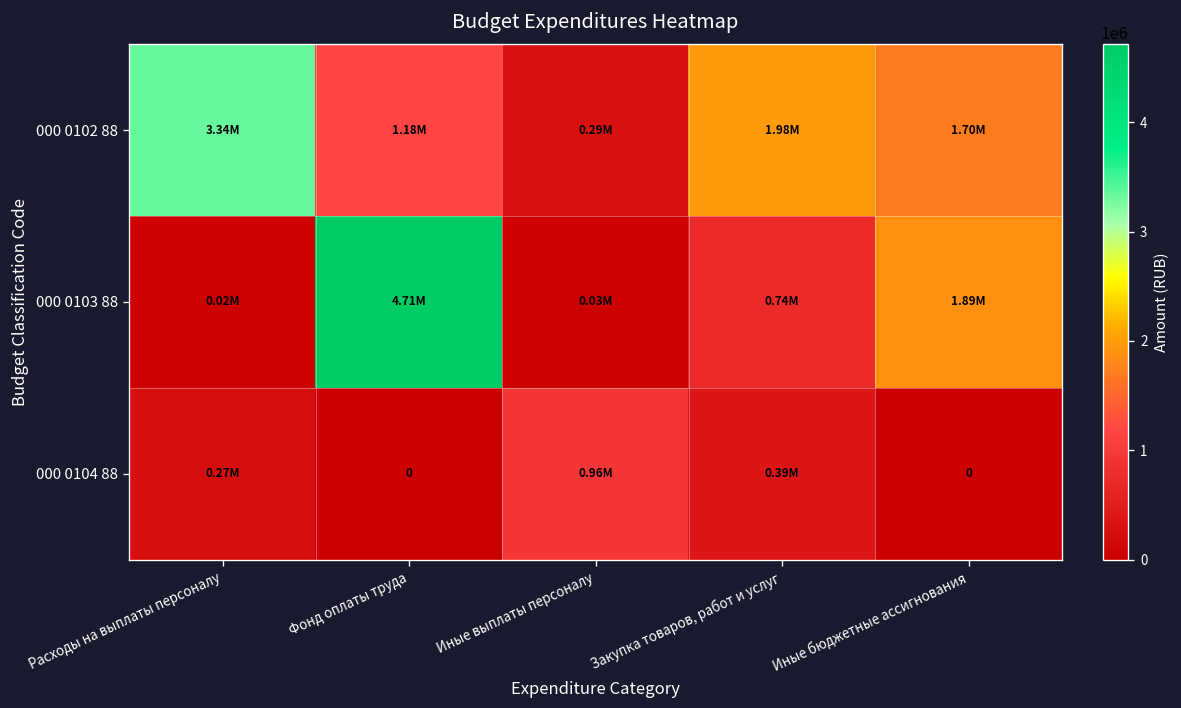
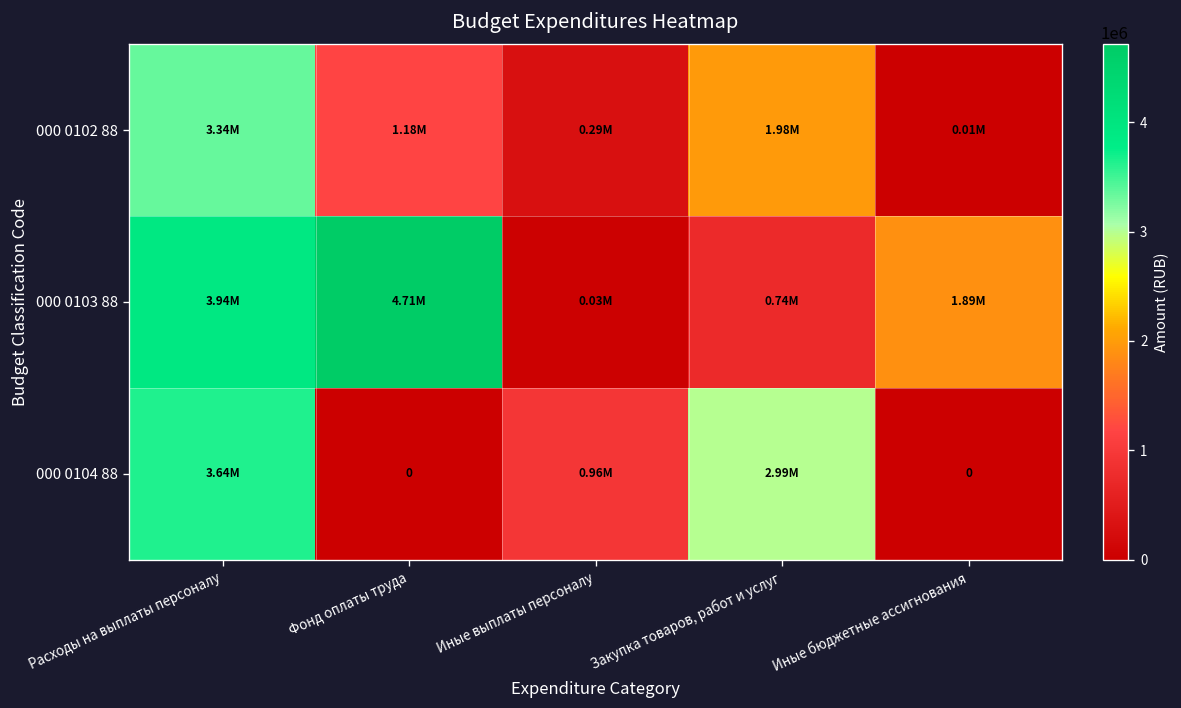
000 0102 88, Иные бюджетные ассигнования: 1.70M -> 0.01M
000 0103 88, Расходы на выплаты персоналу: 0.02M -> 3.94M
000 0104 88, Расходы на выплаты персоналу: 0.27M -> 3.64M
000 0104 88, Закупка товаров, работ и услуг: 0.39M -> 2.99M
